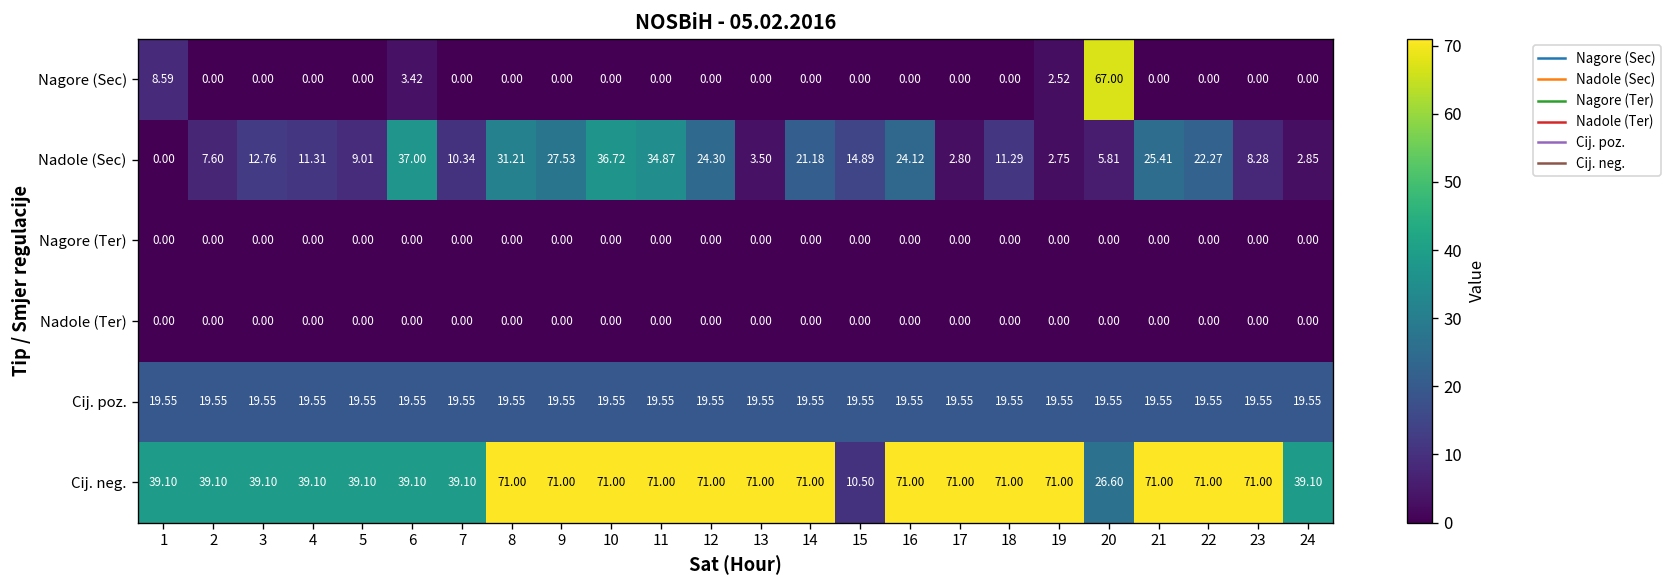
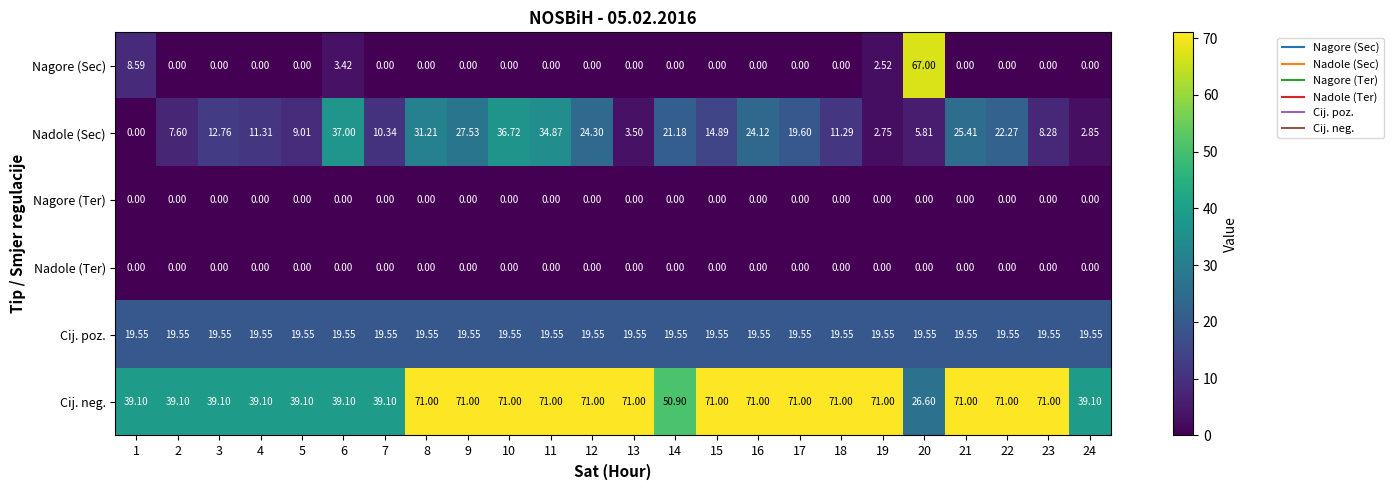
Nadole (Sec), 17: 2.80 -> 19.60
Cij. neg., 14: 71.00 -> 50.90
Cij. neg., 15: 10.50 -> 71.00
